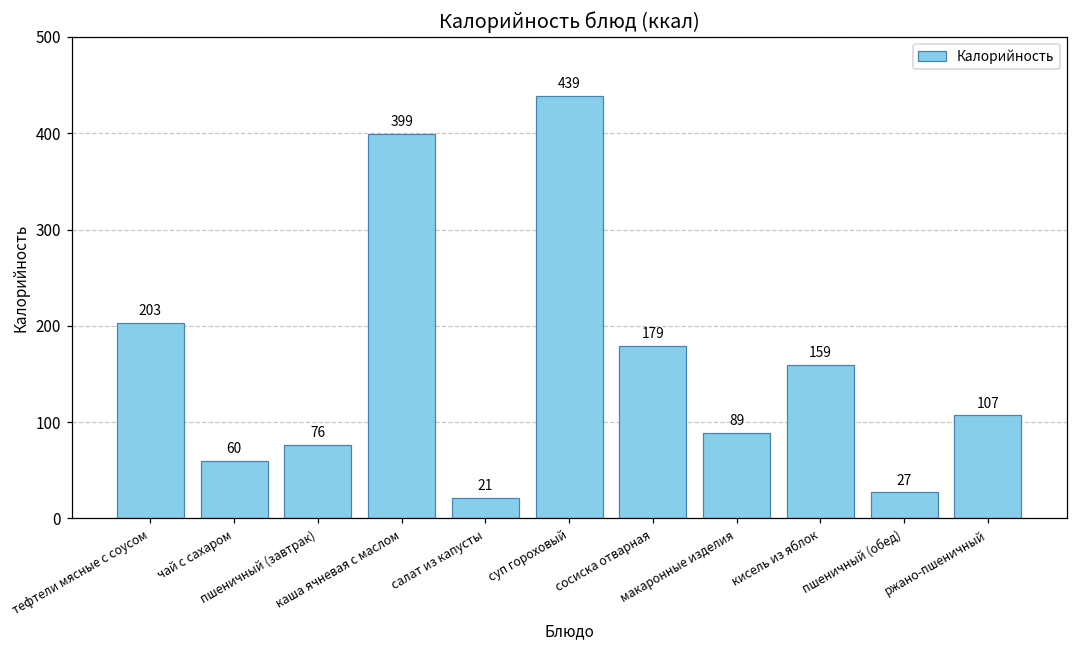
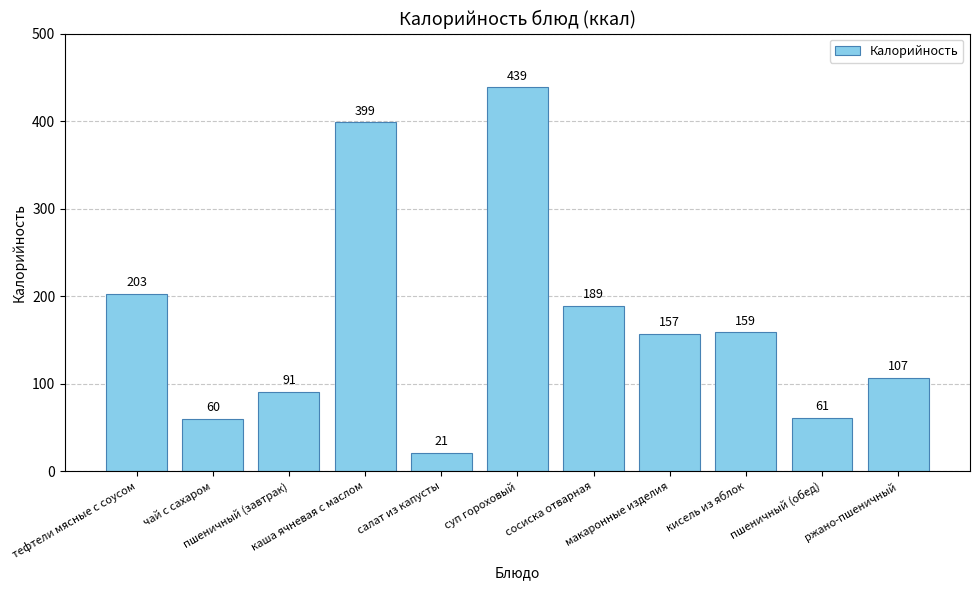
пшеничный (завтрак): 76 -> 91
сосиска отварная: 179 -> 189
макаронные изделия: 89 -> 157
пшеничный (обед): 27 -> 61
